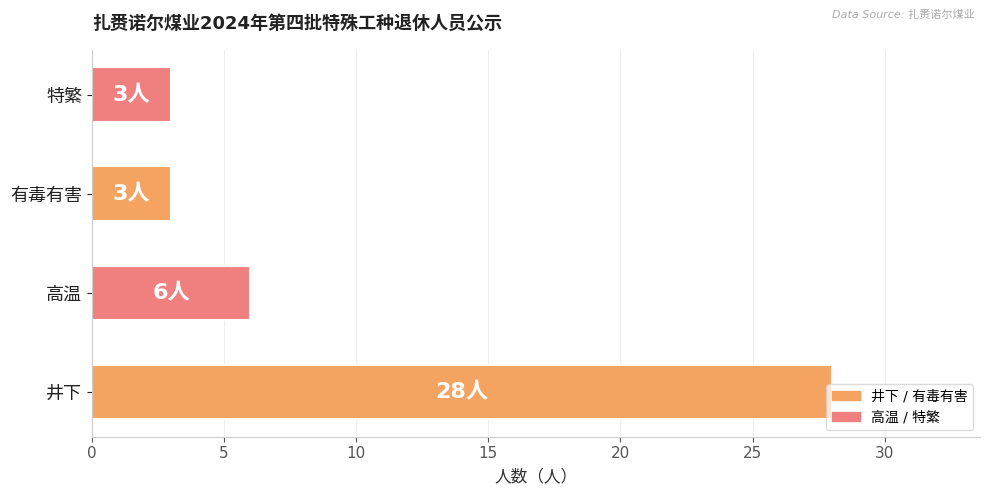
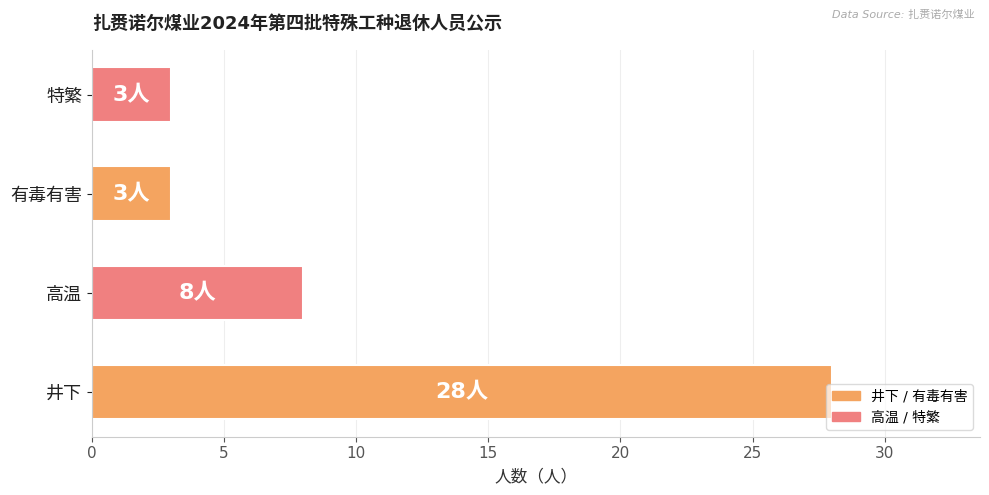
高温: 6人 -> 8人
